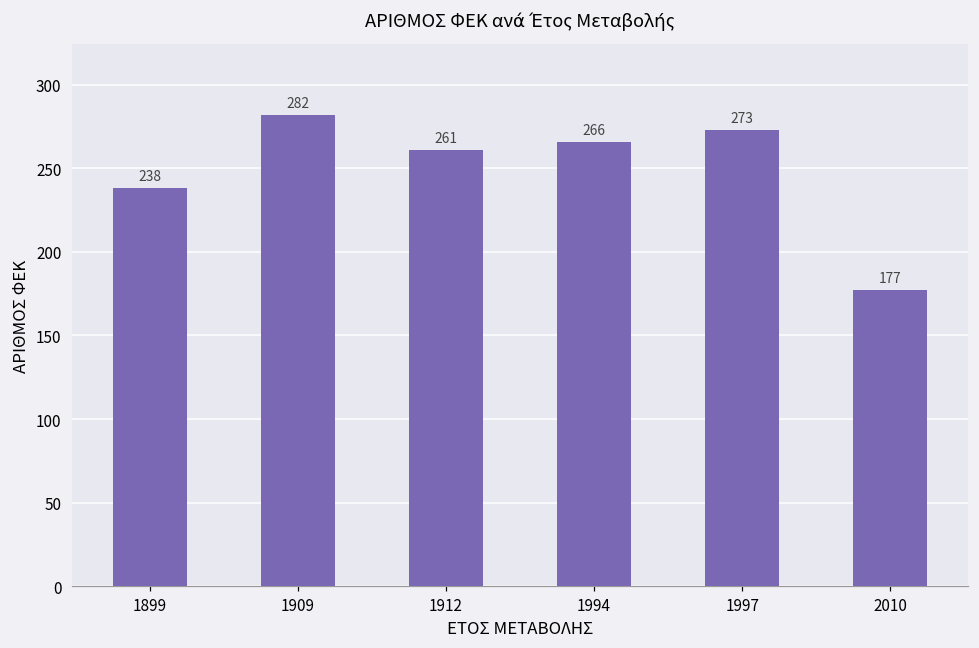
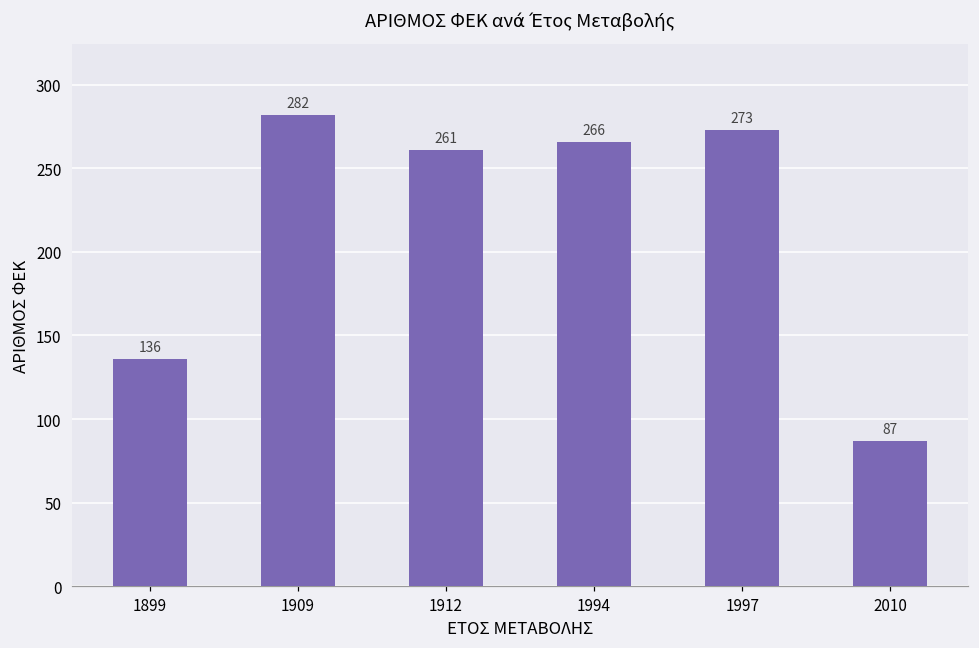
1899: 238 -> 136
2010: 177 -> 87
